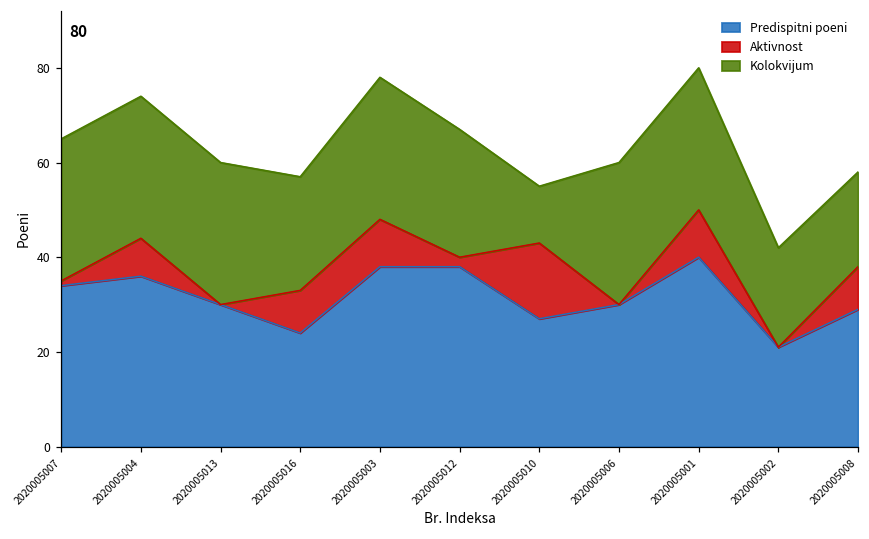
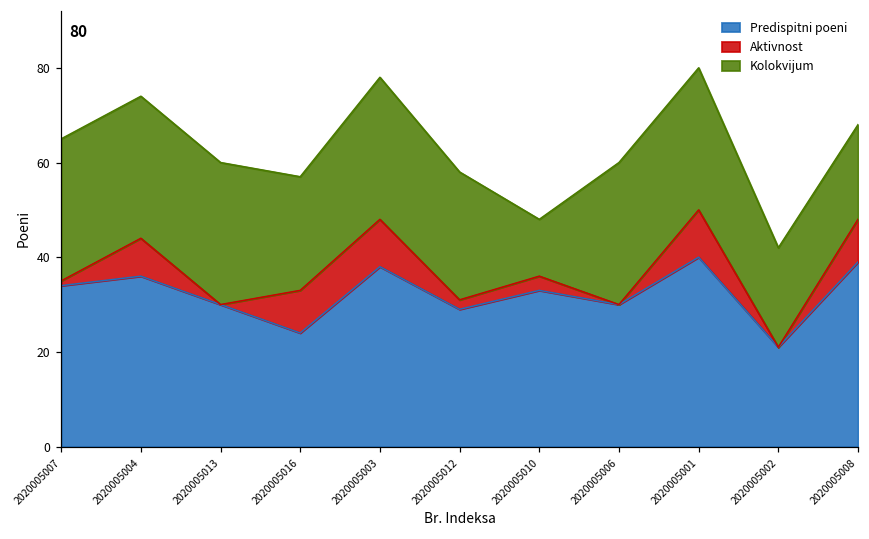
Predispitni poeni, 2020005012: 38 -> 29
Predispitni poeni, 2020005010: 27 -> 33
Aktivnost, 2020005010: 16 -> 3
Predispitni poeni, 2020005008: 29 -> 39
